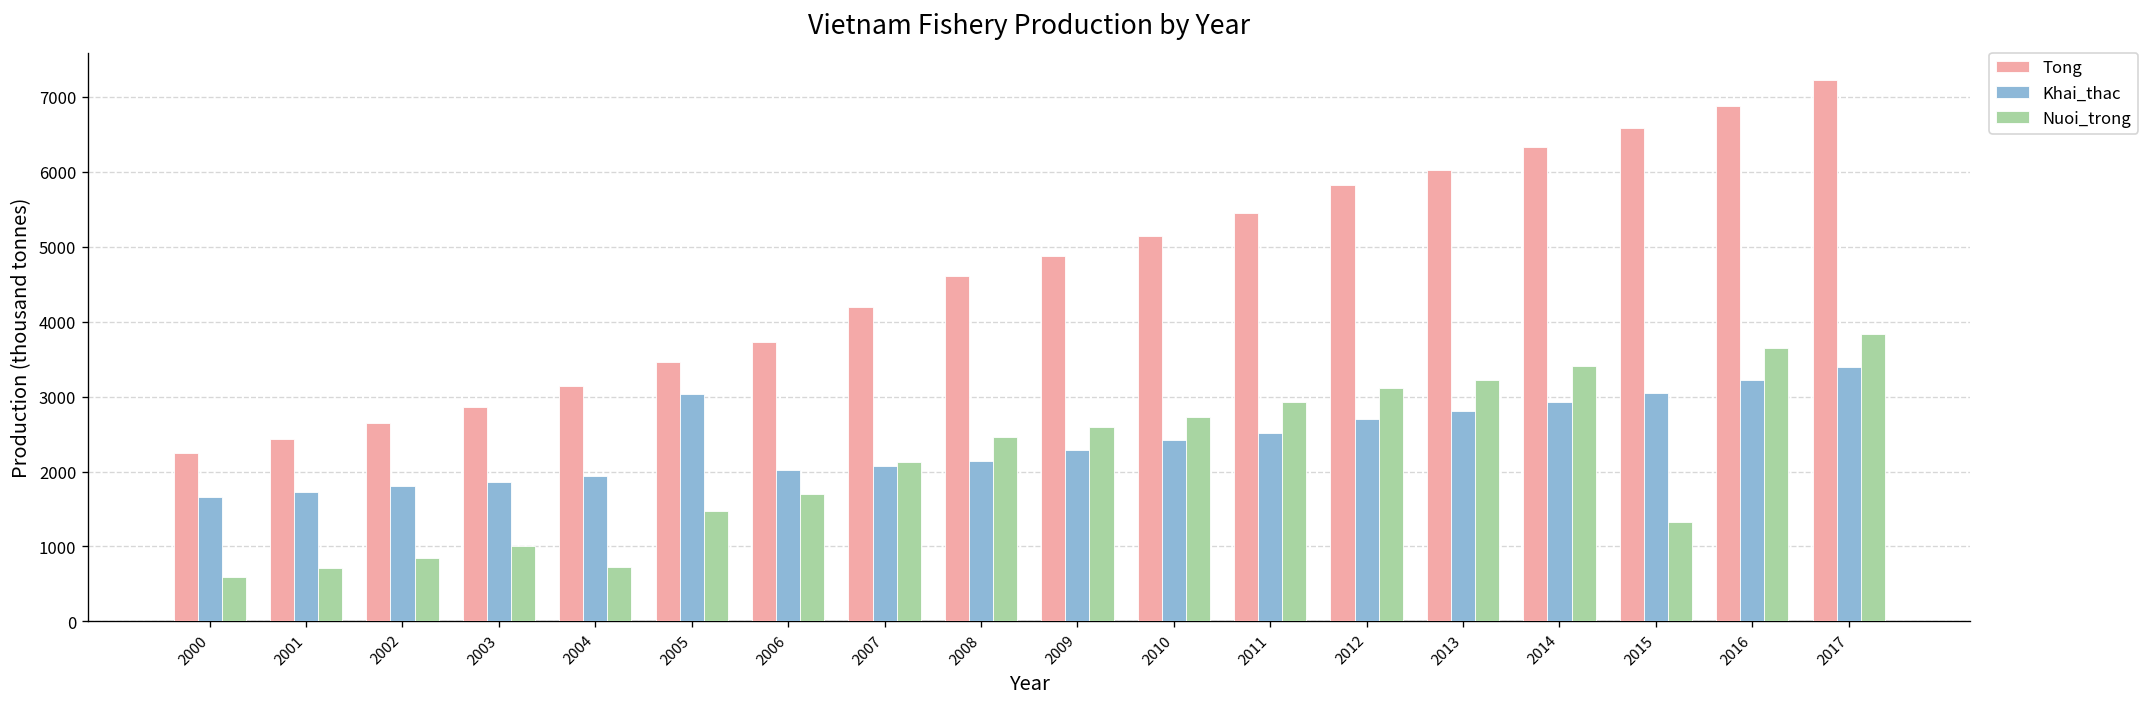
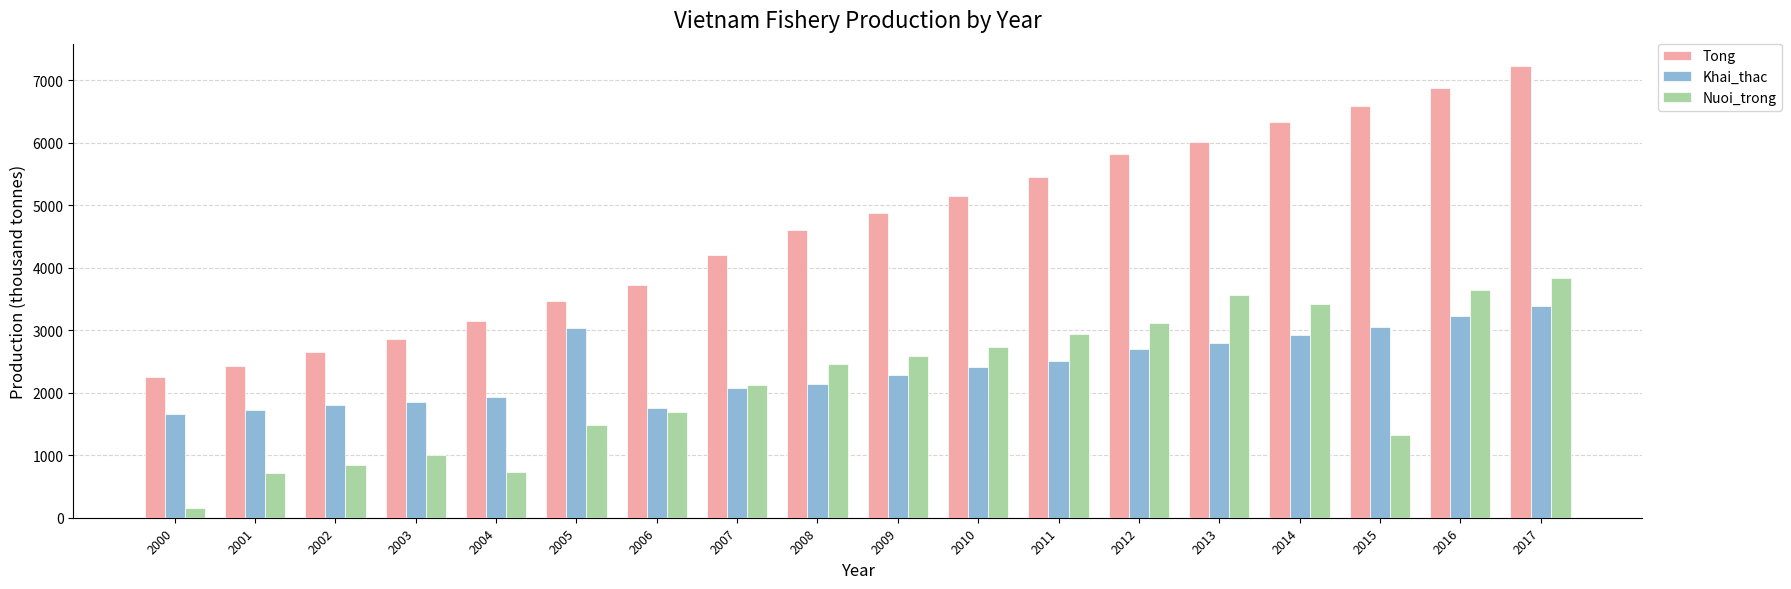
Nuoi_trong, 2000: 600 -> 200
Khai_thac, 2006: 2000 -> 1800
Nuoi_trong, 2013: 3200 -> 3600
